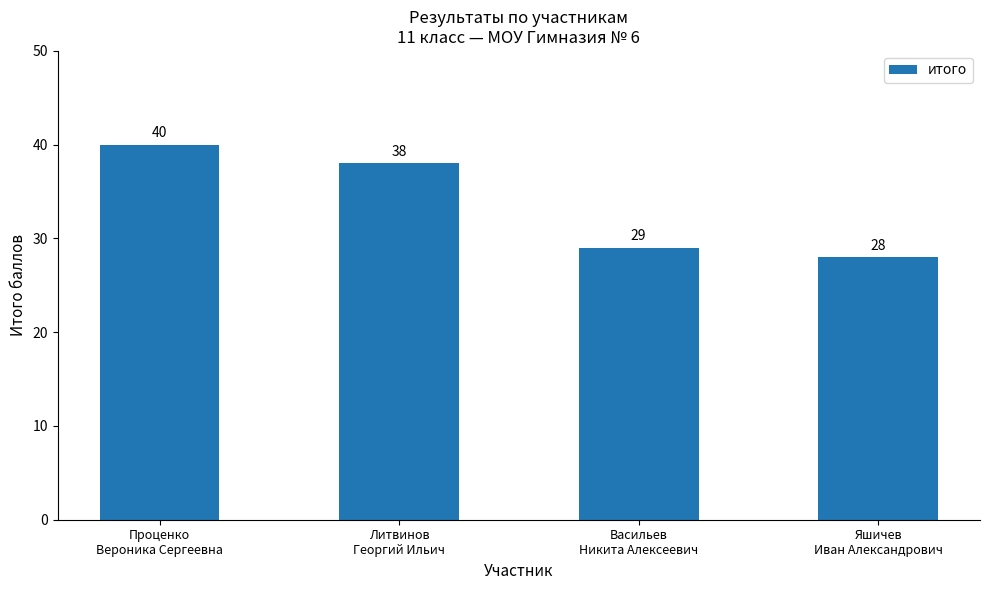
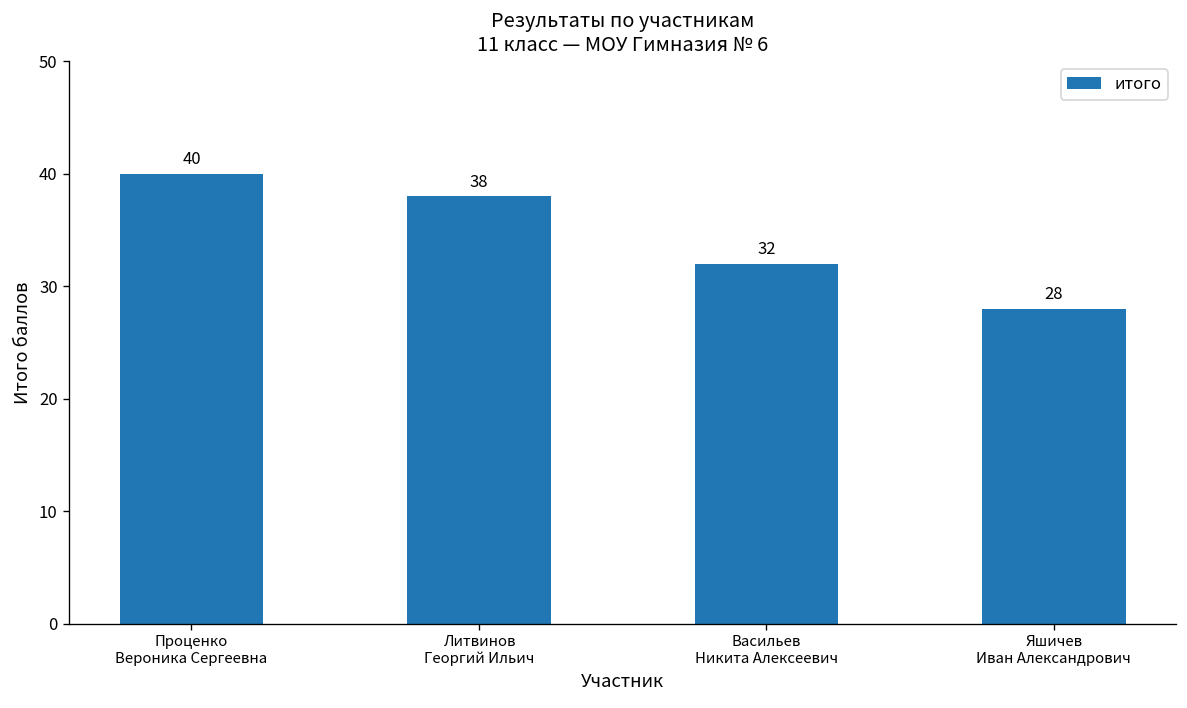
Васильев Никита Алексеевич: 29 -> 32
